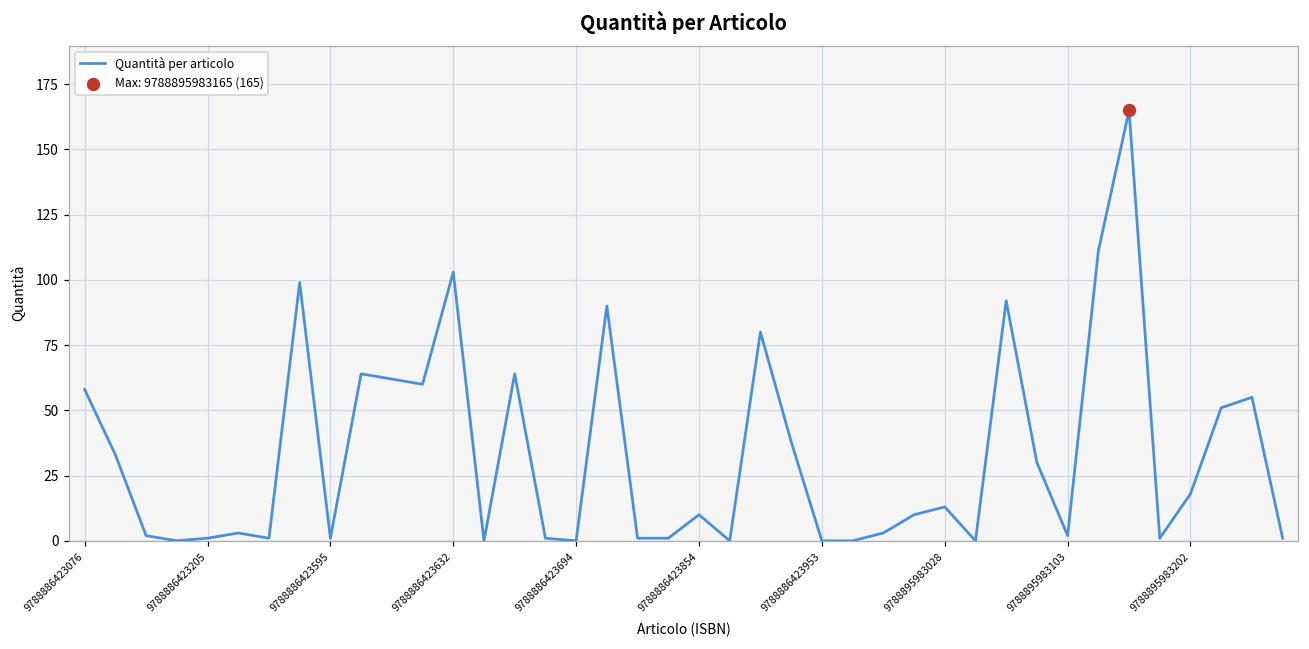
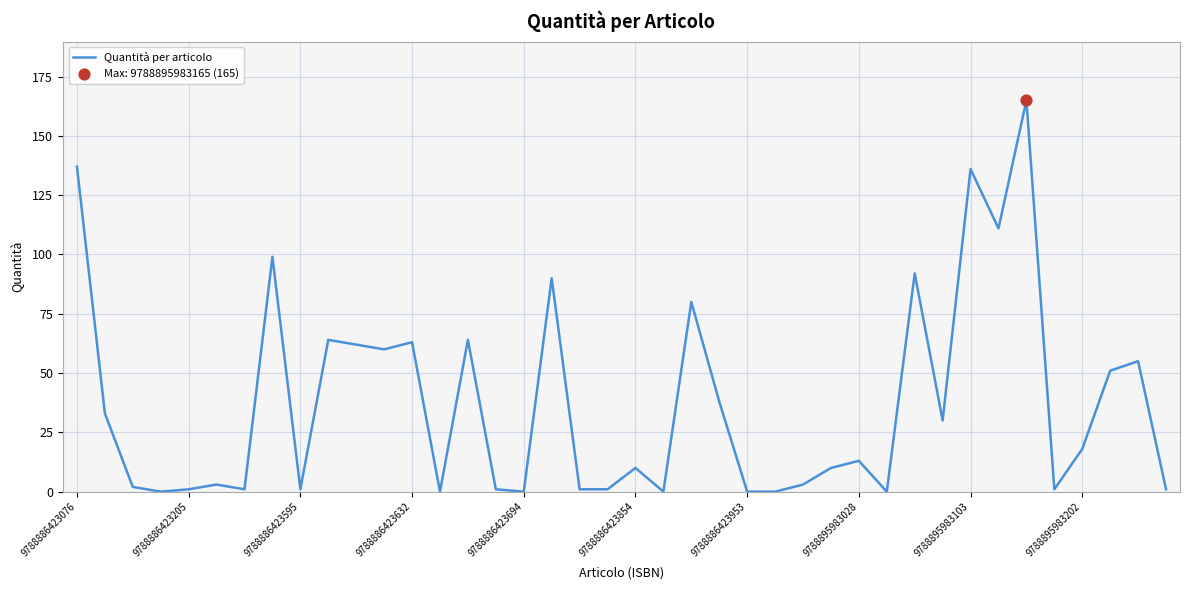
Quantità per articolo, 9788886423076: 58 -> 137
Quantità per articolo, 9788886423632: 103 -> 63
Quantità per articolo, 9788895983103: 2 -> 136
